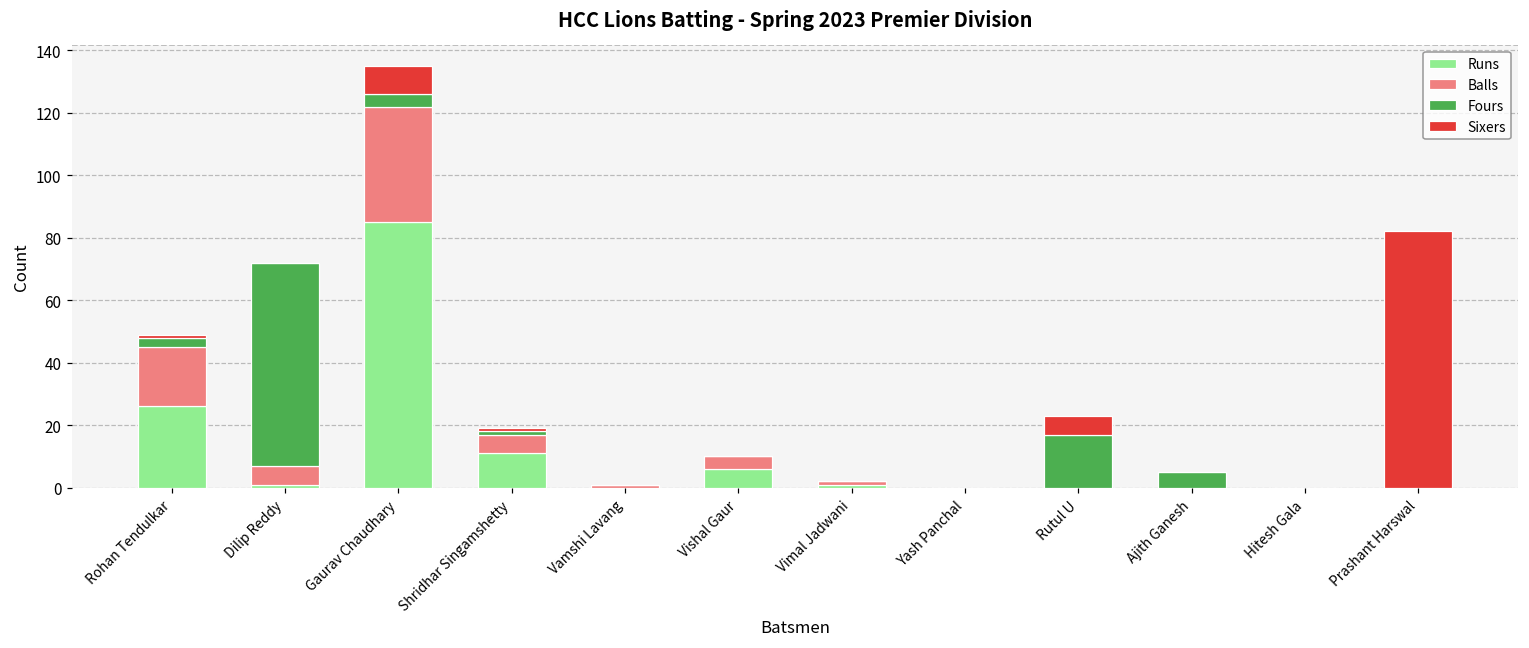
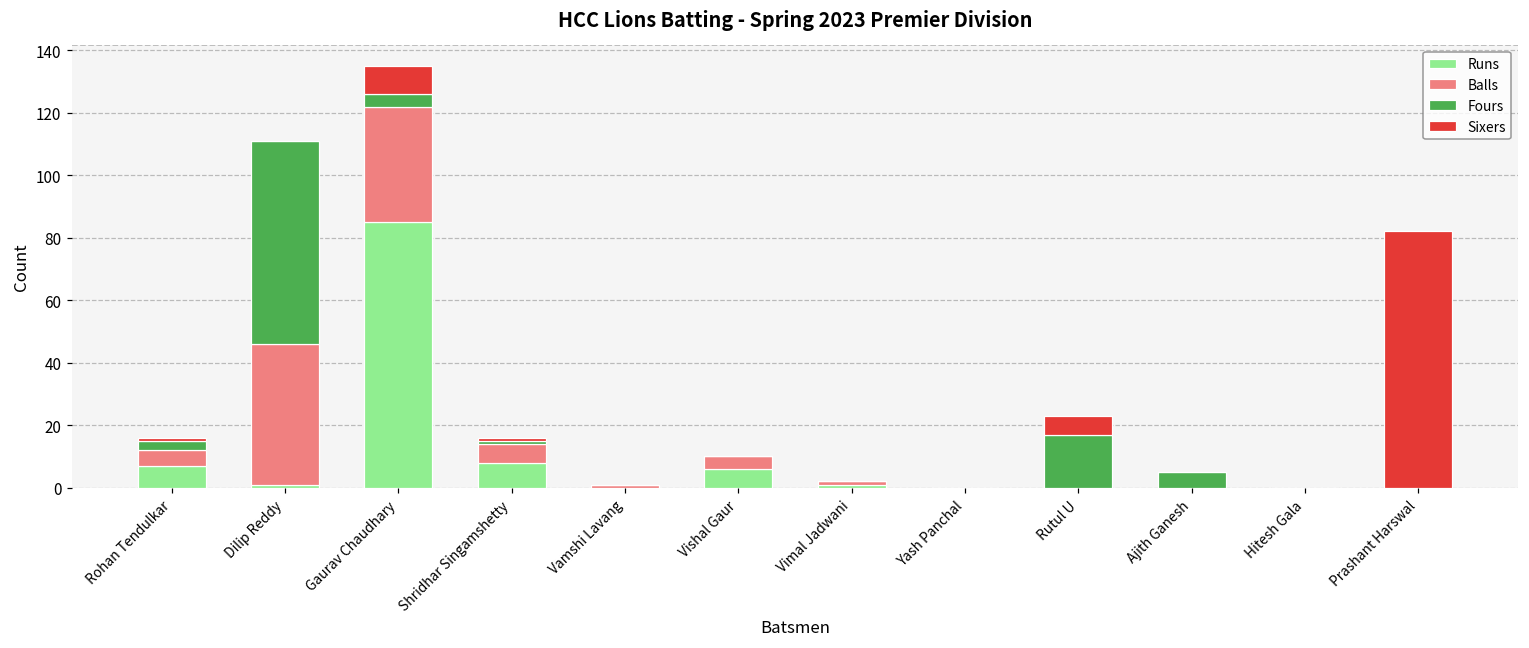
Runs, Rohan Tendulkar: 26 -> 7
Balls, Rohan Tendulkar: 19 -> 5
Balls, Dilip Reddy: 6 -> 45
Runs, Shridhar Singamshetty: 11 -> 8
